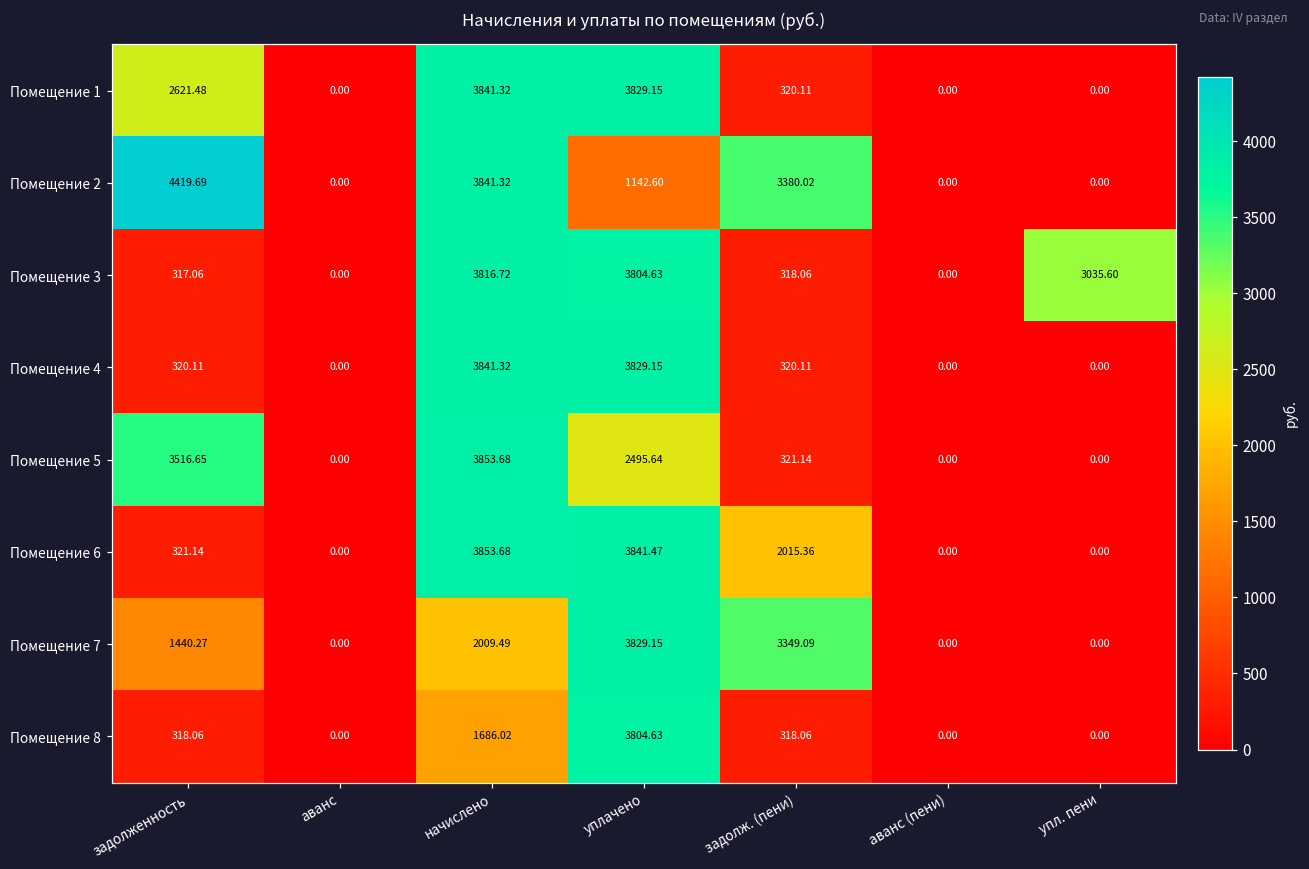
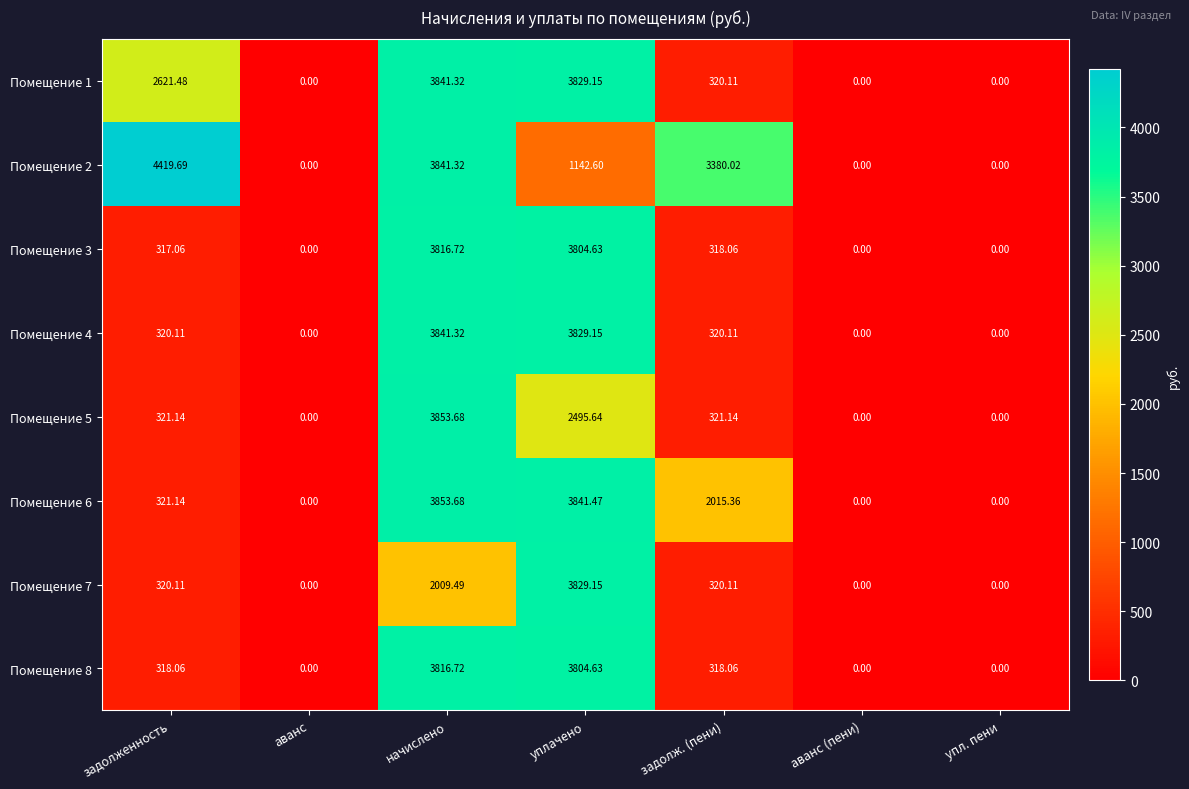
Помещение 3, упл. пени: 3035.60 -> 0.00
Помещение 5, задолженность: 3516.65 -> 321.14
Помещение 7, задолженность: 1440.27 -> 320.11
Помещение 7, задолж. (пени): 3349.09 -> 320.11
Помещение 8, начислено: 1686.02 -> 3816.72
